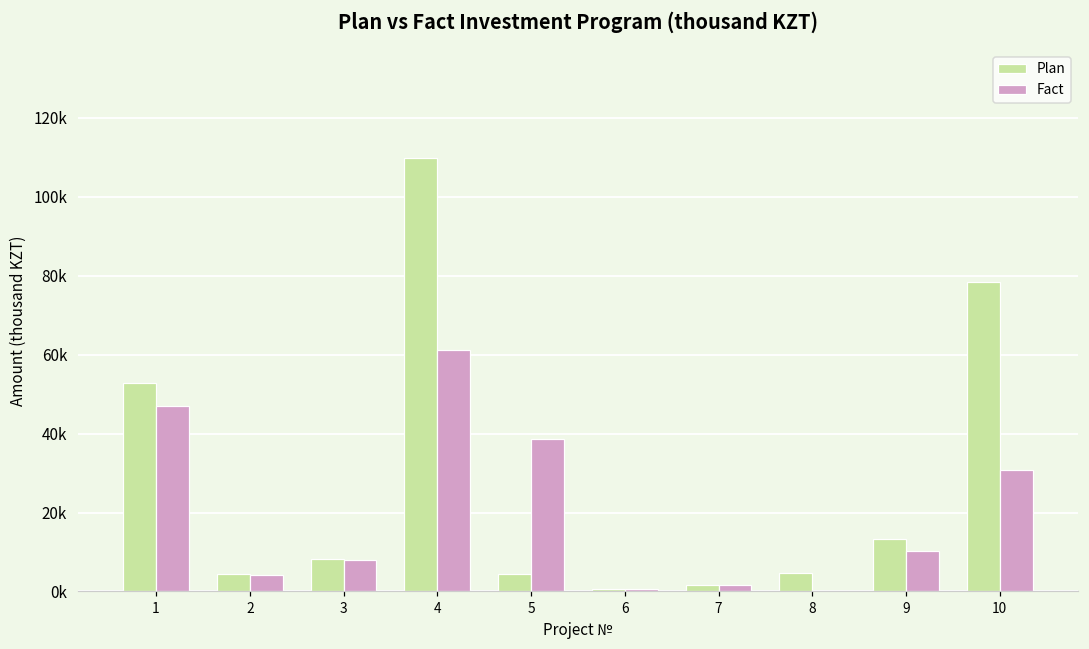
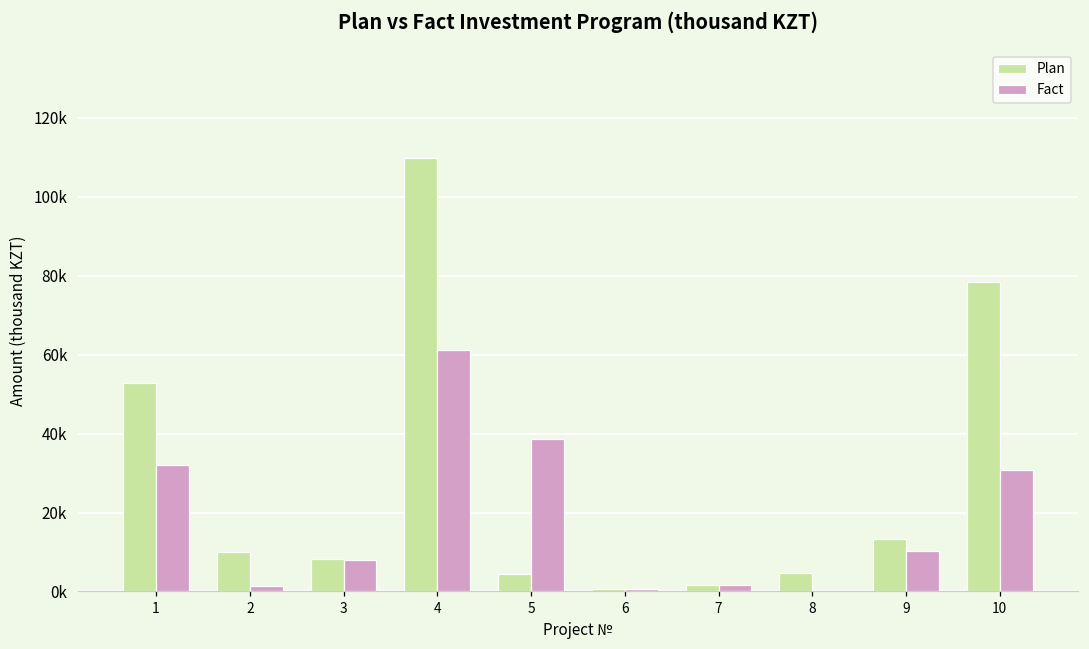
Fact, 1: 47000 -> 32000
Plan, 2: 4000 -> 10000
Fact, 2: 4000 -> 1000
